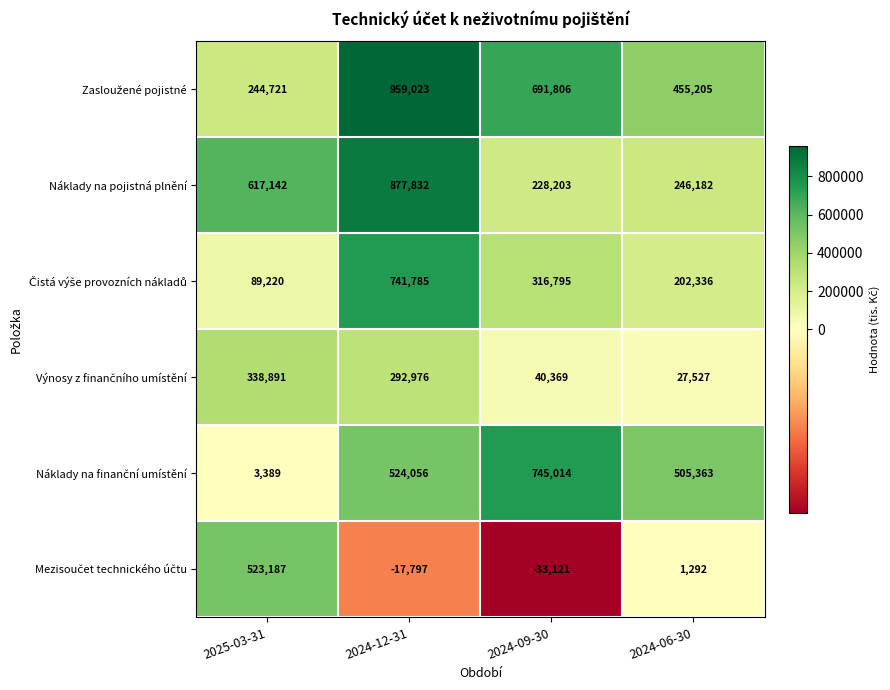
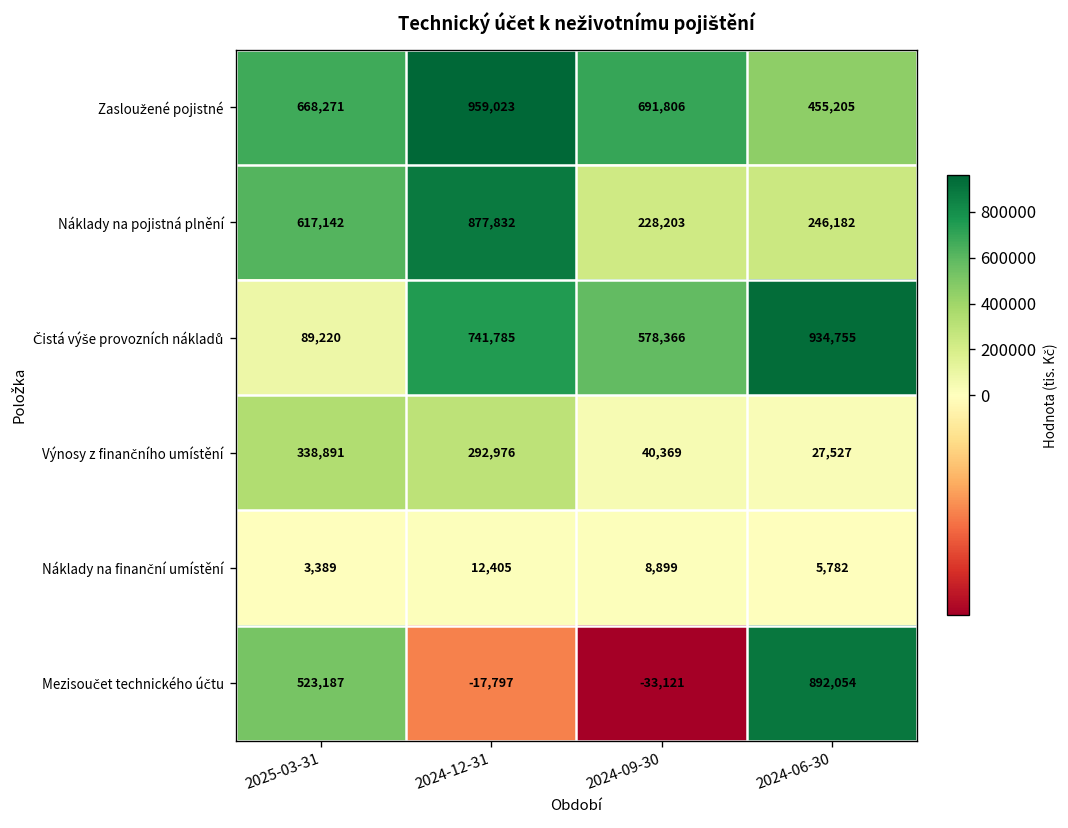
Zasloužené pojistné, 2025-03-31: 244,721 -> 668,271
Čistá výše provozních nákladů, 2024-09-30: 316,795 -> 578,366
Čistá výše provozních nákladů, 2024-06-30: 202,336 -> 934,755
Náklady na finanční umístění, 2024-12-31: 524,056 -> 12,405
Náklady na finanční umístění, 2024-09-30: 745,014 -> 8,899
Náklady na finanční umístění, 2024-06-30: 505,363 -> 5,782
Mezisoučet technického účtu, 2024-06-30: 1,292 -> 892,054
